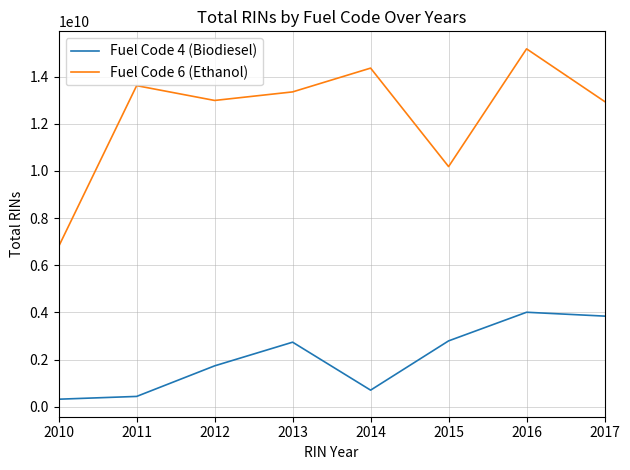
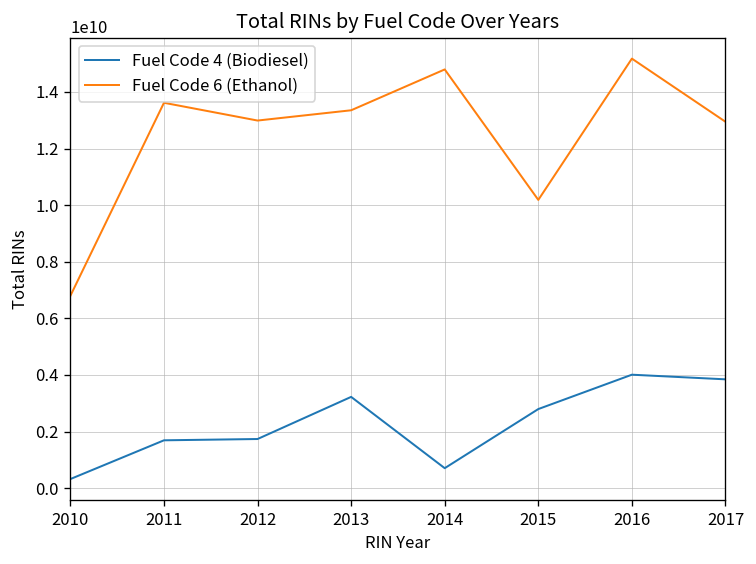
Fuel Code 4 (Biodiesel), 2011: 400000000 -> 1700000000
Fuel Code 4 (Biodiesel), 2013: 2700000000 -> 3200000000
Fuel Code 6 (Ethanol), 2014: 14400000000 -> 14800000000
